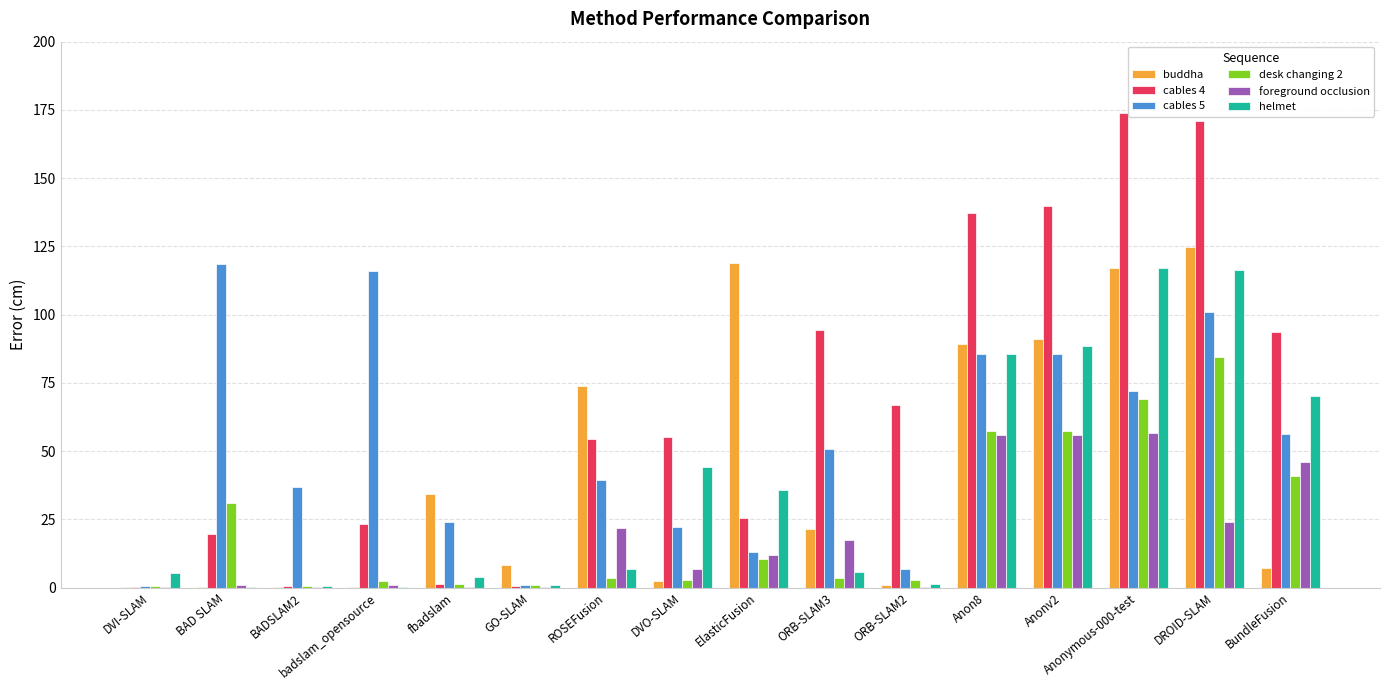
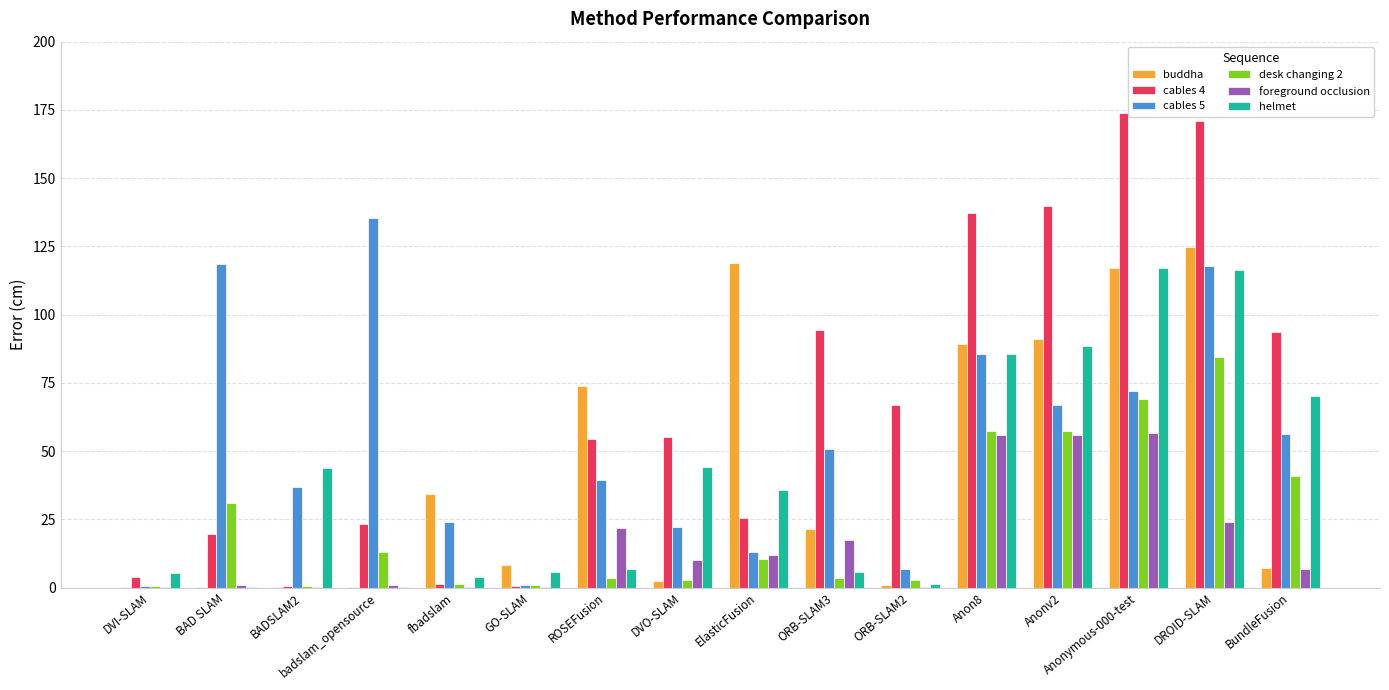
cables 4, DVI-SLAM: 0 -> 4
helmet, BADSLAM2: 0 -> 44
cables 5, badslam_opensource: 116 -> 135
desk changing 2, badslam_opensource: 2 -> 13
helmet, GO-SLAM: 1 -> 6
foreground occlusion, DVO-SLAM: 7 -> 10
cables 5, Anonv2: 86 -> 67
cables 5, DROID-SLAM: 101 -> 118
foreground occlusion, BundleFusion: 46 -> 7
